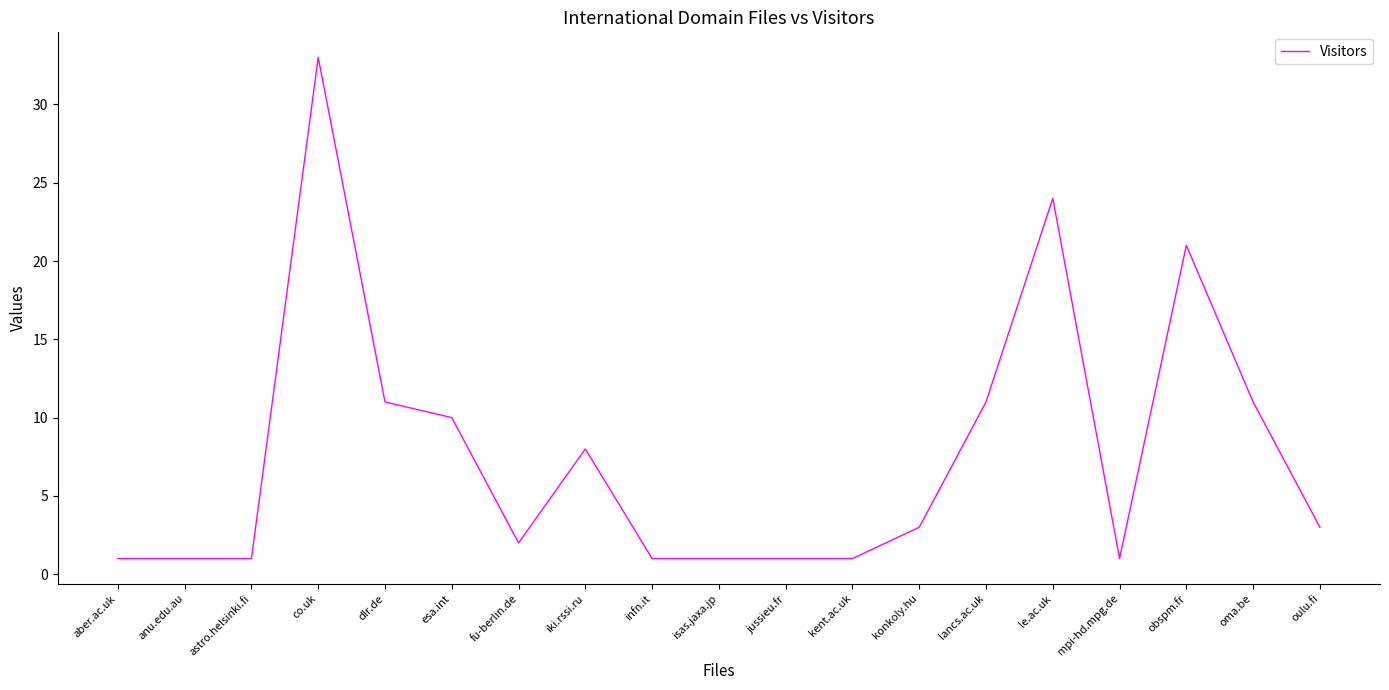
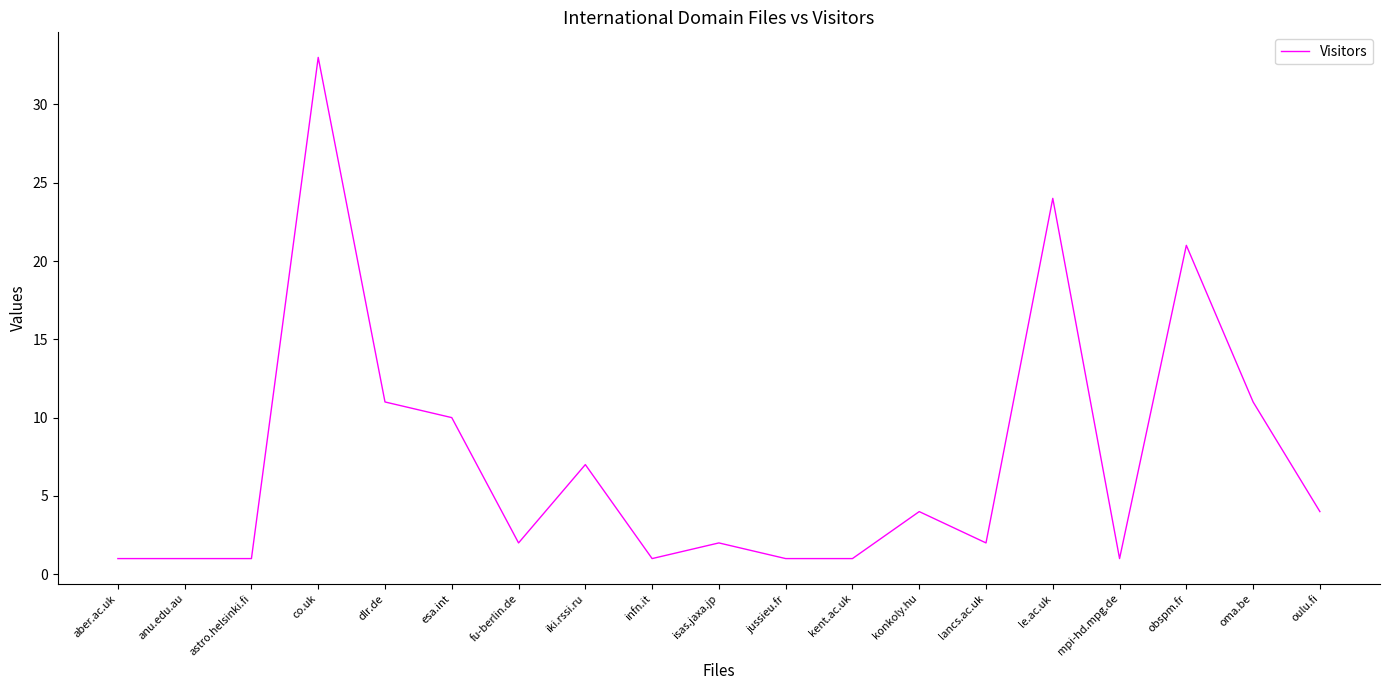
iki.rssi.ru: 8 -> 7
isas.jaxa.jp: 1 -> 2
konkoly.hu: 3 -> 4
lancs.ac.uk: 11 -> 2
oulu.fi: 3 -> 4
